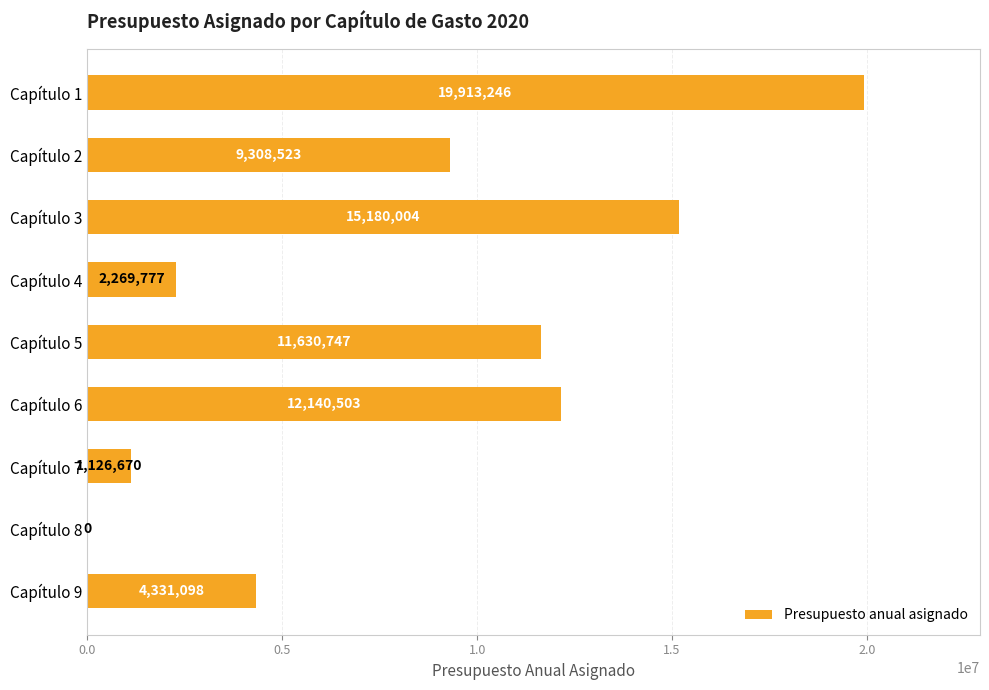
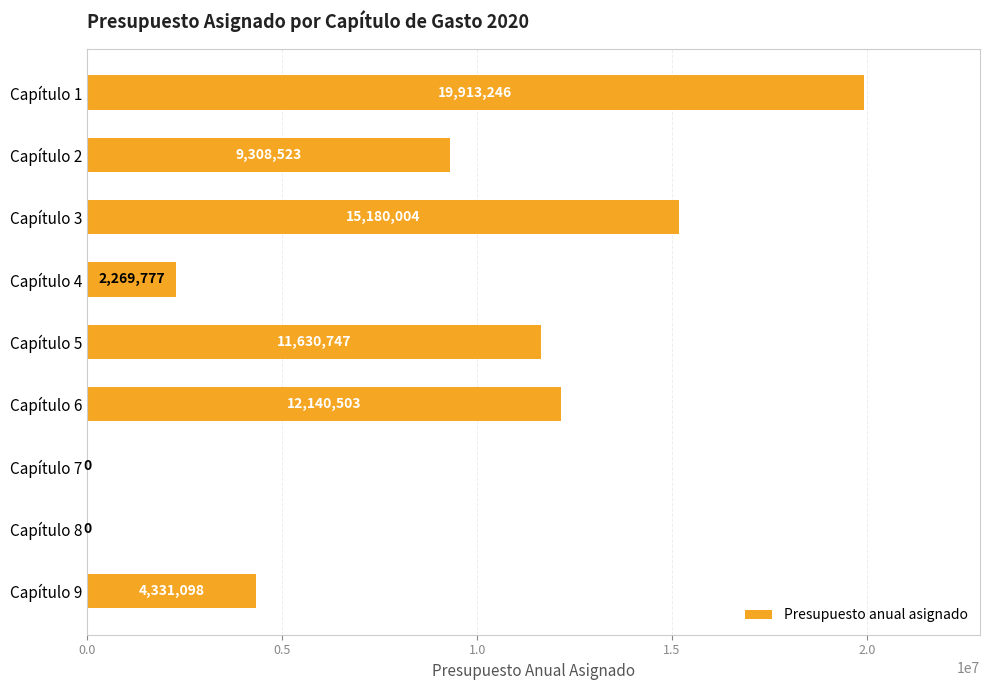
Capítulo 7: 1,126,670 -> 0
